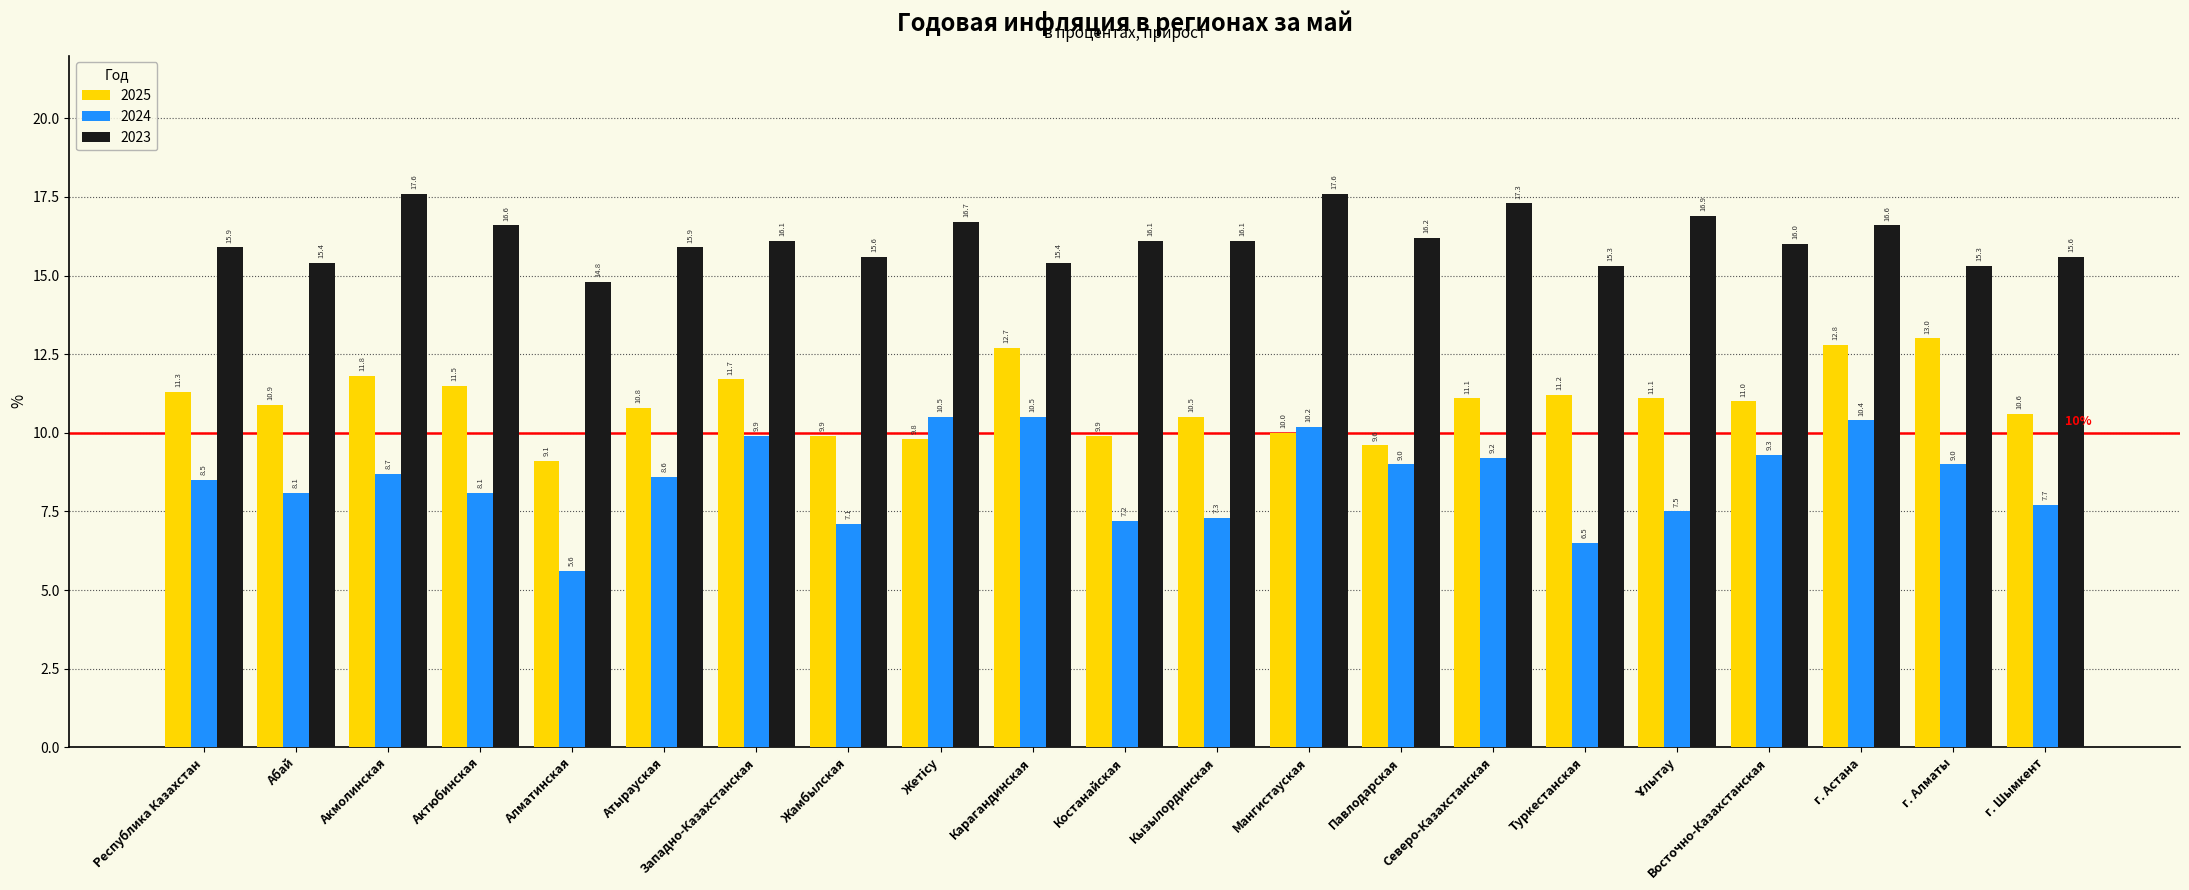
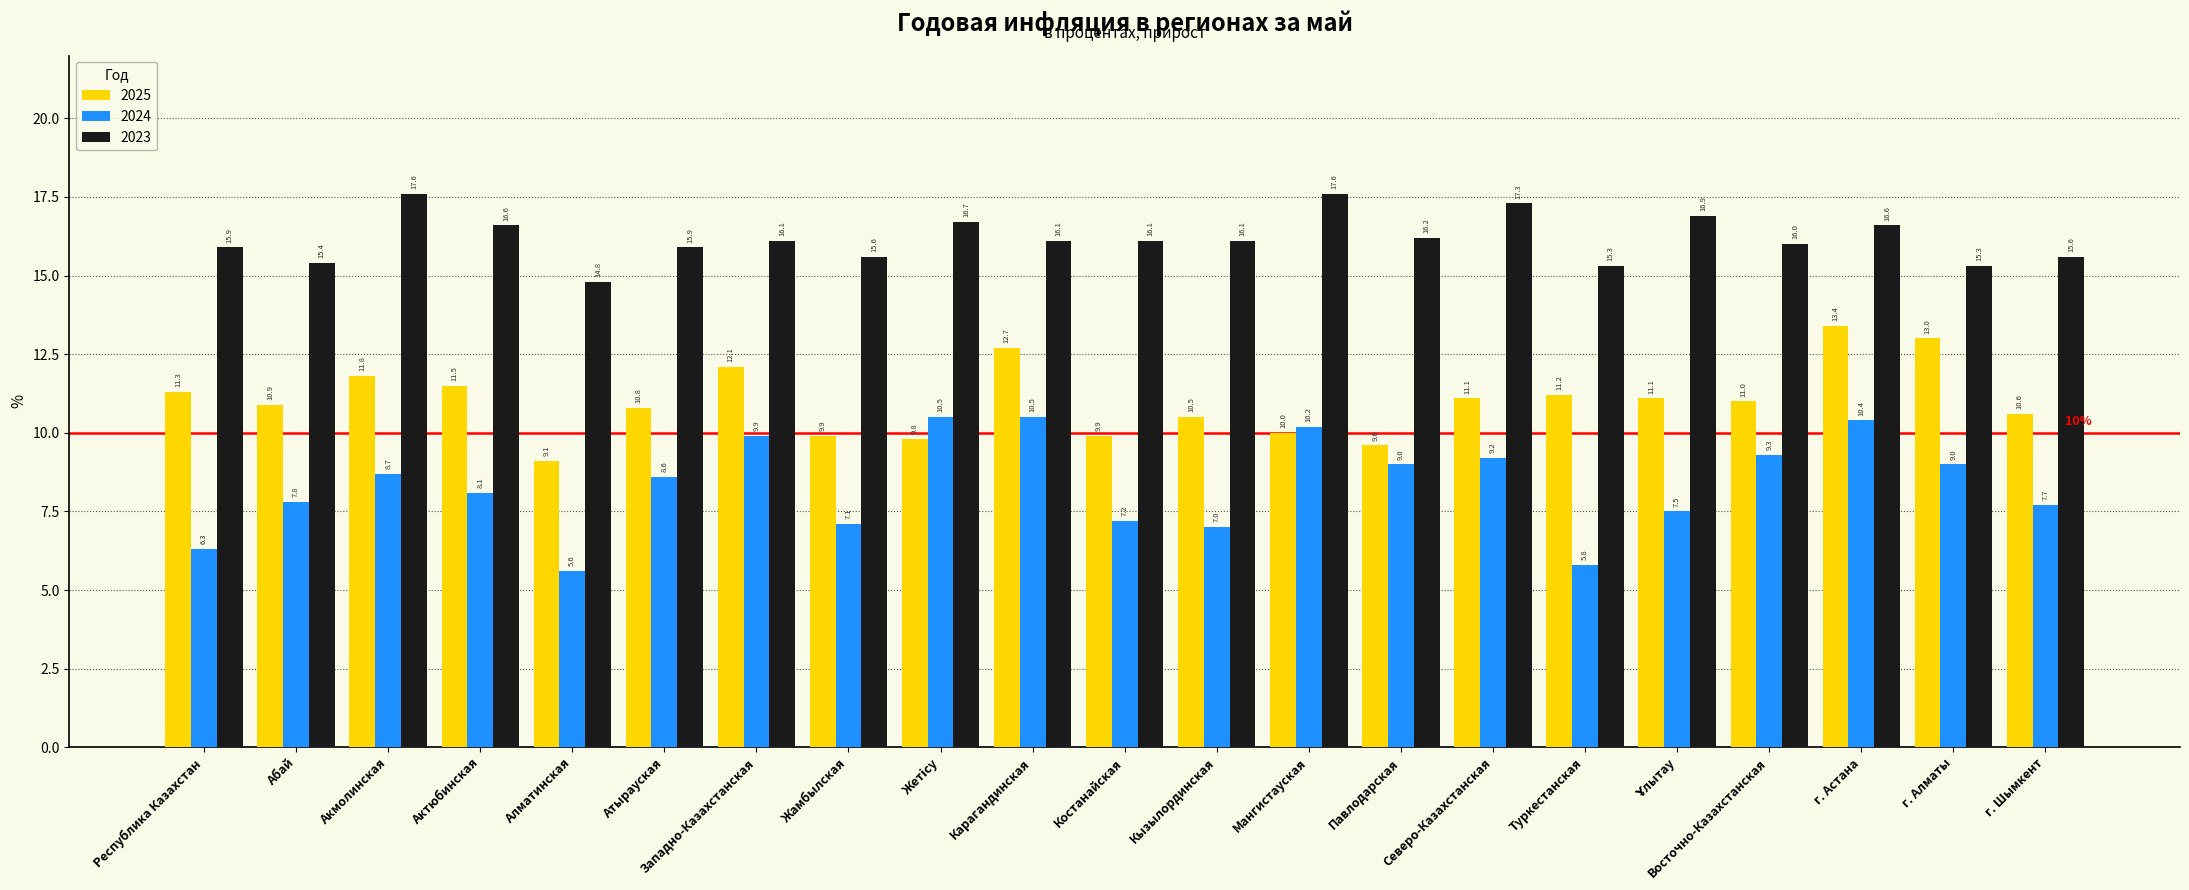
2024, Республика Казахстан: 8.5 -> 6.3
2024, Абай: 8.1 -> 7.8
2025, Западно-Казахстанская: 11.7 -> 12.1
2023, Карагандинская: 15.4 -> 16.1
2024, Кызылординская: 7.3 -> 7.0
2024, Туркестанская: 6.5 -> 5.8
2025, г. Астана: 12.8 -> 13.4
